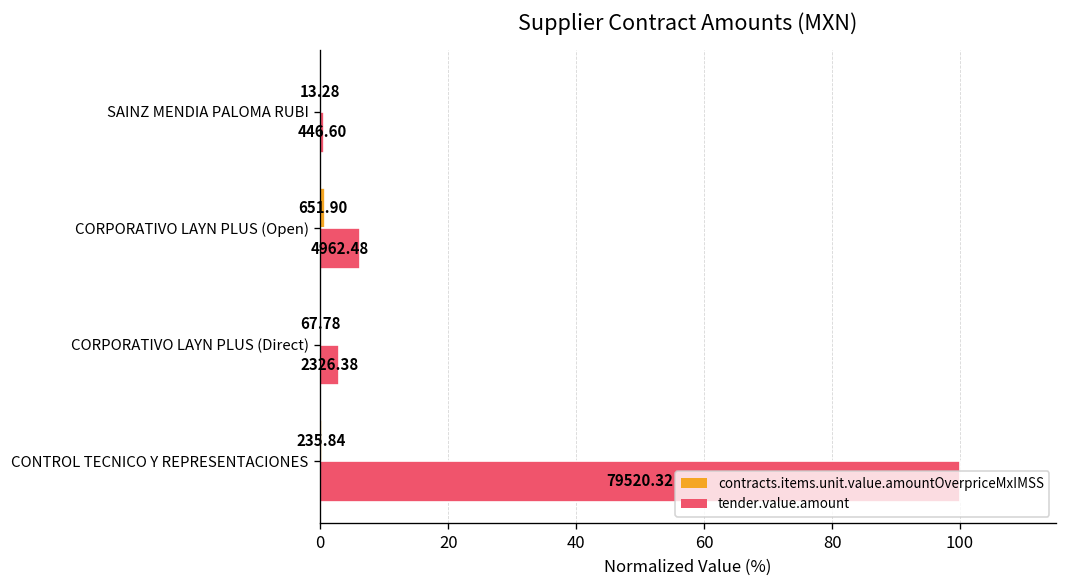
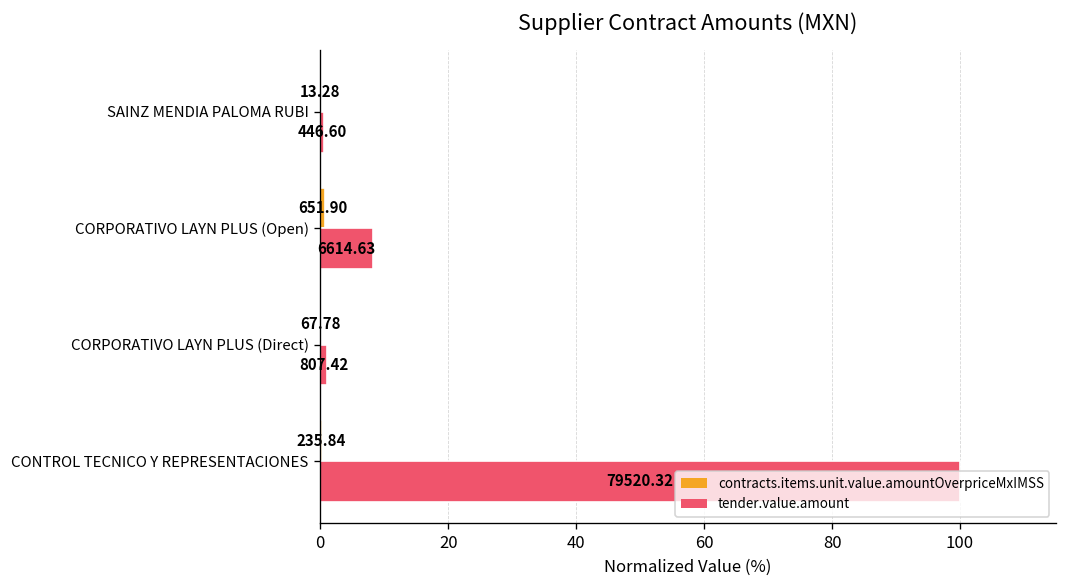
tender.value.amount, CORPORATIVO LAYN PLUS (Open): 4962.48 -> 6614.63
tender.value.amount, CORPORATIVO LAYN PLUS (Direct): 2326.38 -> 807.42
